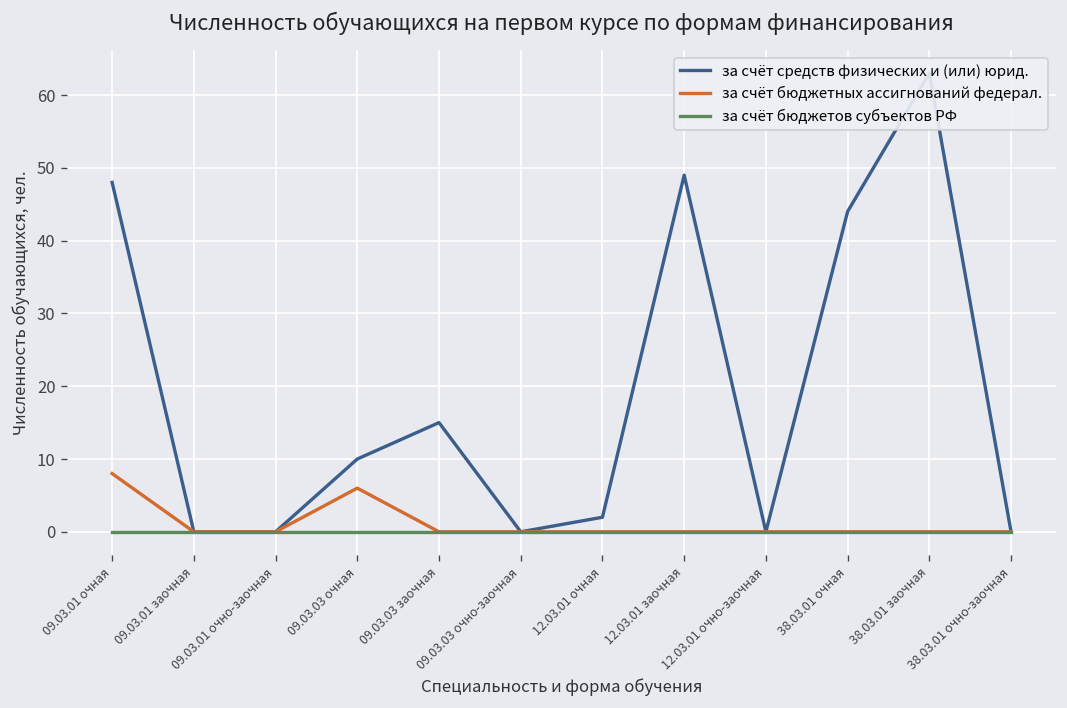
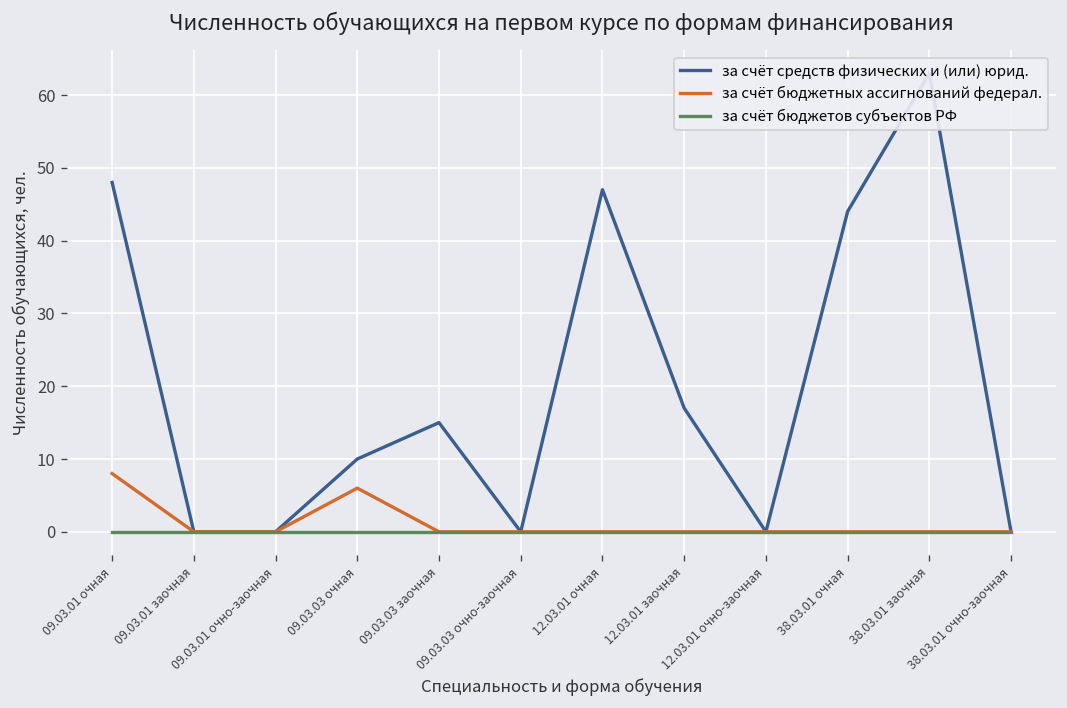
за счёт средств физических и (или) юрид., 12.03.01 очная: 2 -> 47
за счёт средств физических и (или) юрид., 12.03.01 заочная: 49 -> 17
